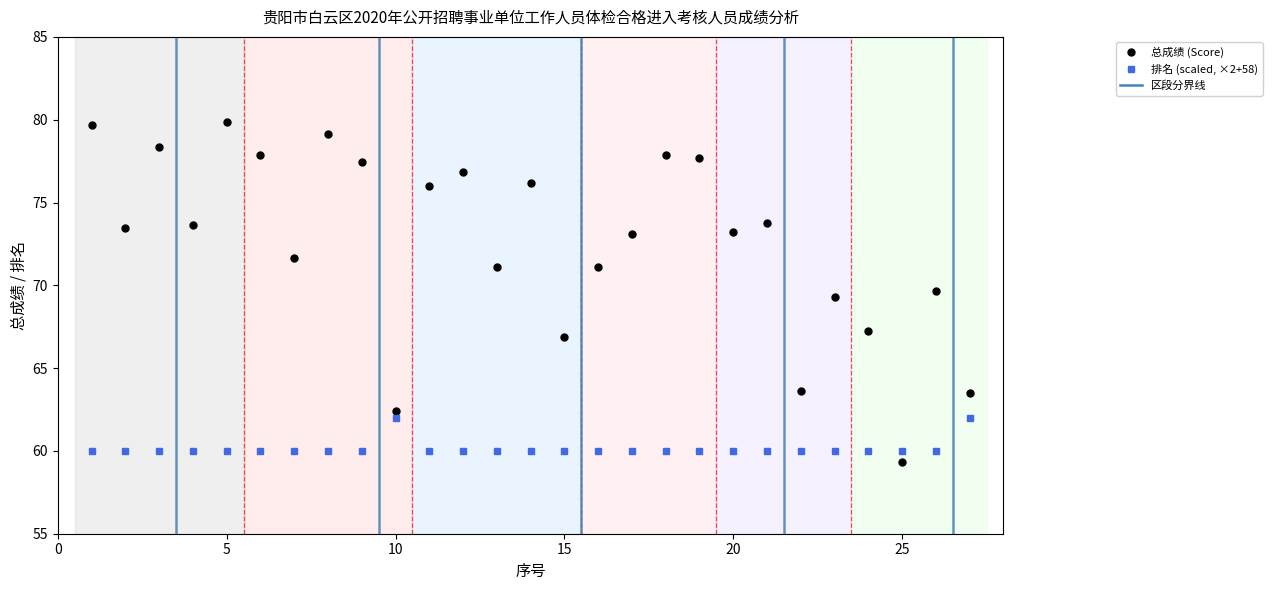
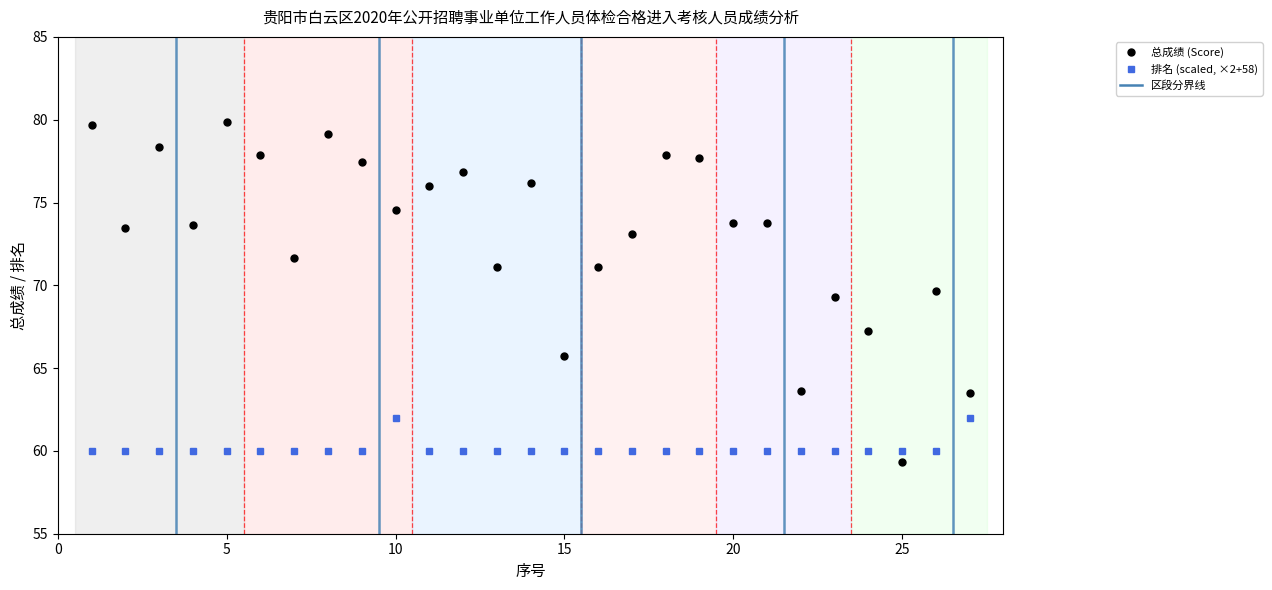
总成绩 (Score), 10: 62.4 -> 74.6
总成绩 (Score), 15: 66.9 -> 65.8
总成绩 (Score), 20: 73.2 -> 73.8
